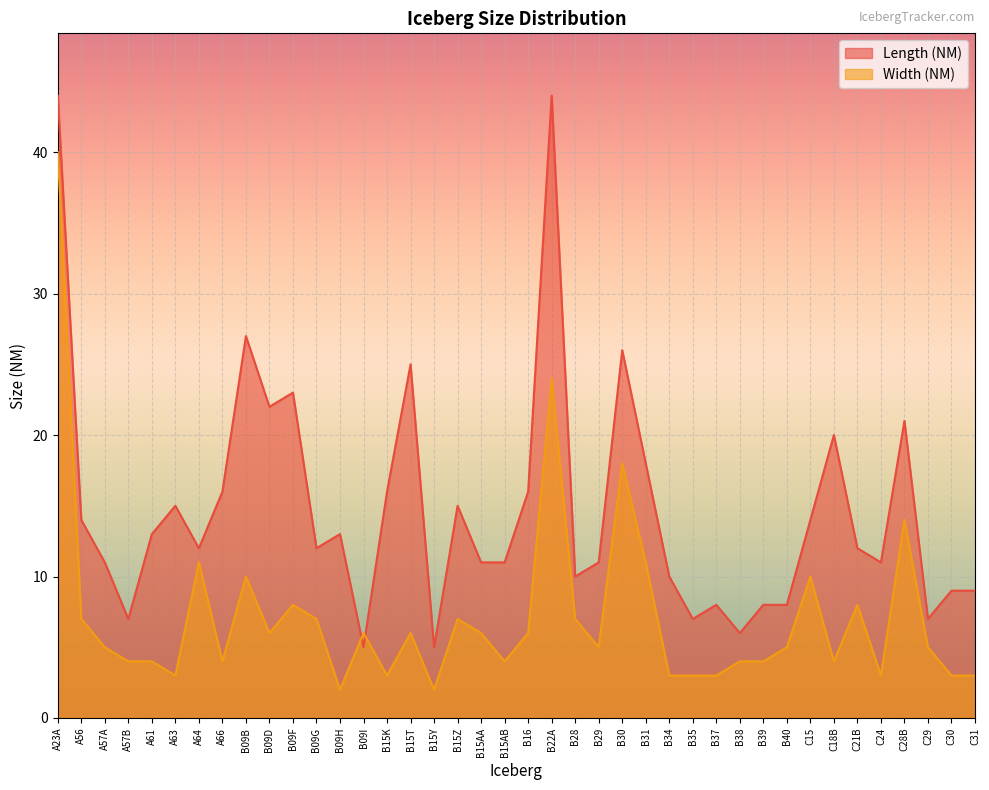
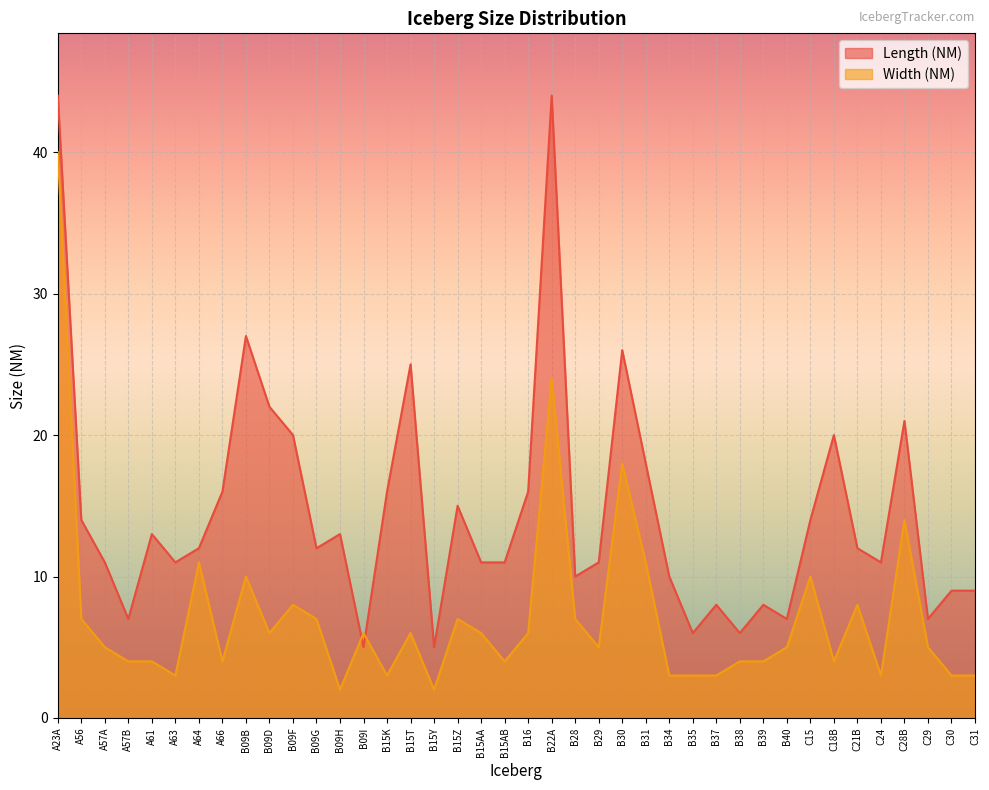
Length (NM), A63: 15 -> 11
Length (NM), B09F: 23 -> 20
Length (NM), B35: 7 -> 6
Length (NM), B40: 8 -> 7
